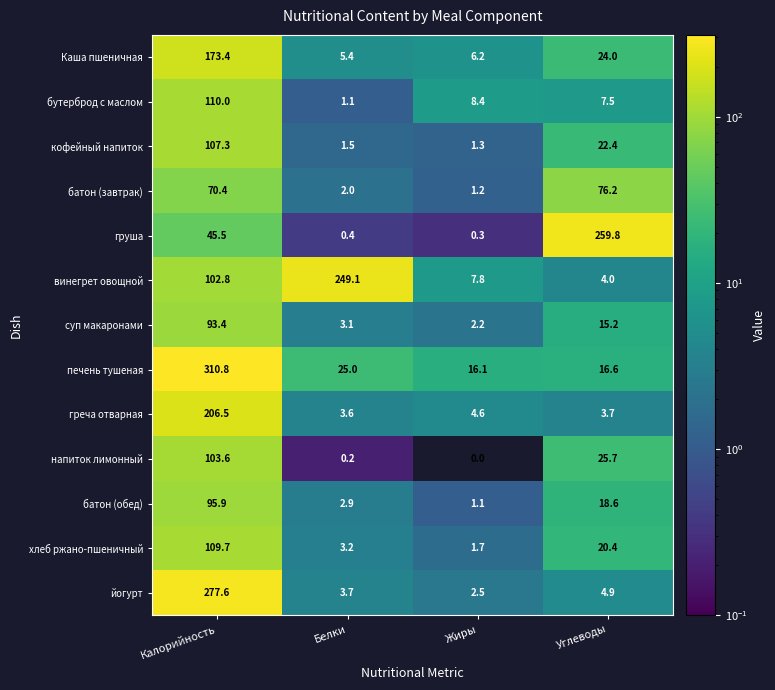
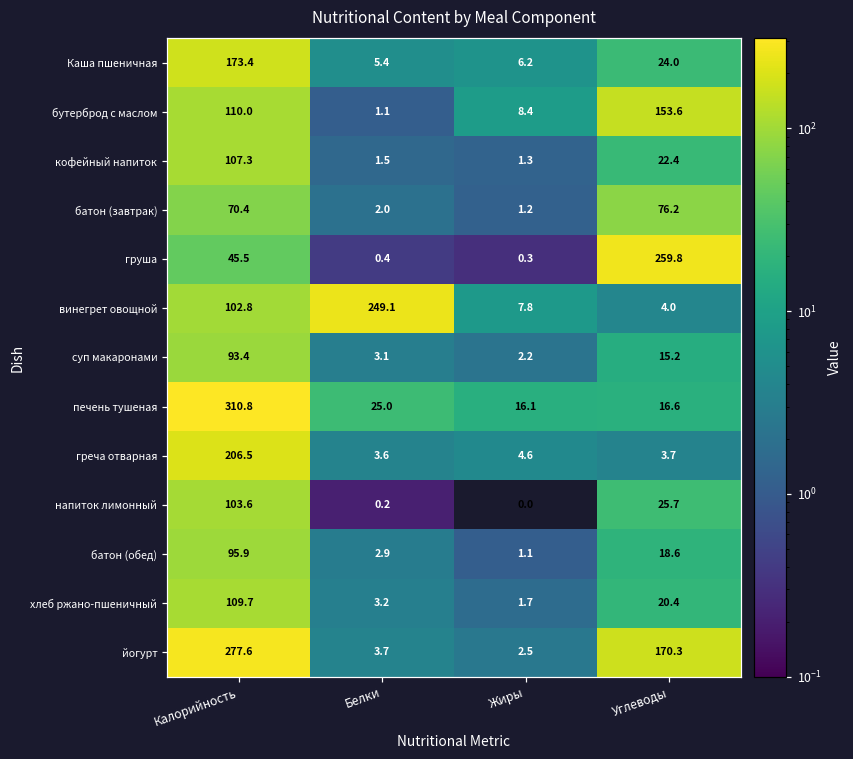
бутерброд с маслом, Углеводы: 7.5 -> 153.6
йогурт, Углеводы: 4.9 -> 170.3
